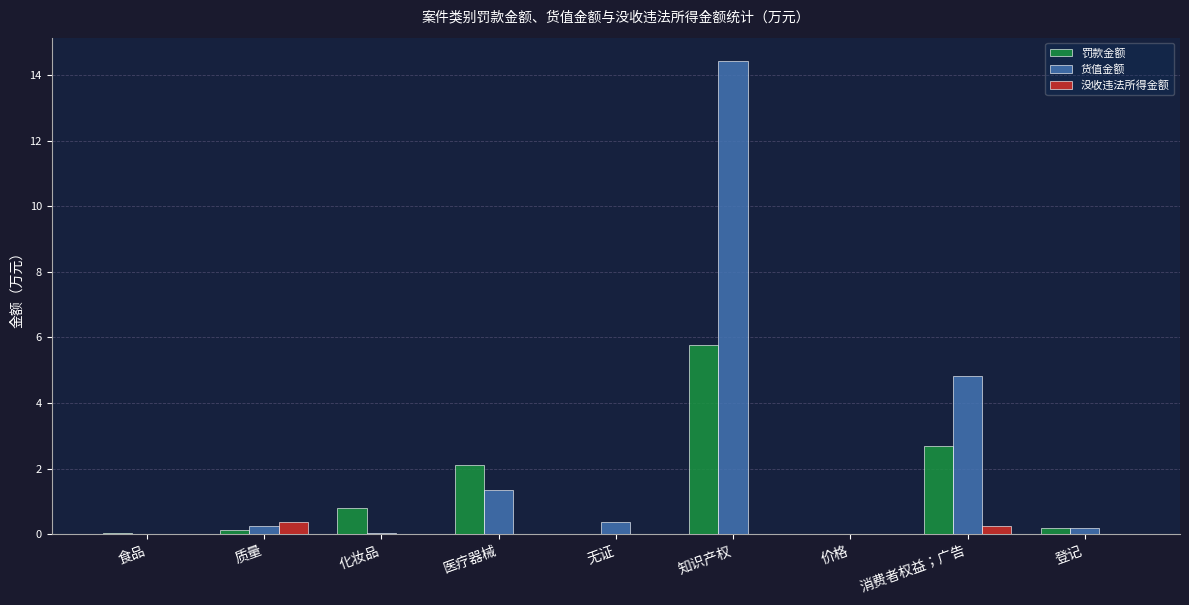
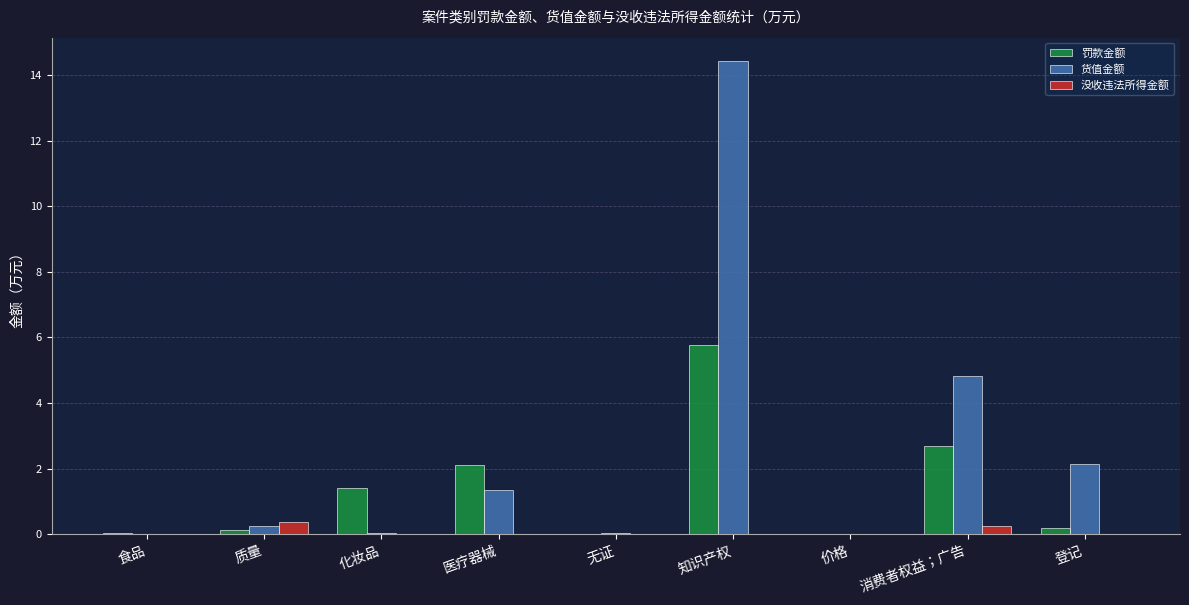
罚款金额, 化妆品: 0.8 -> 1.4
货值金额, 无证: 0.4 -> 0.0
货值金额, 登记: 0.2 -> 2.1
